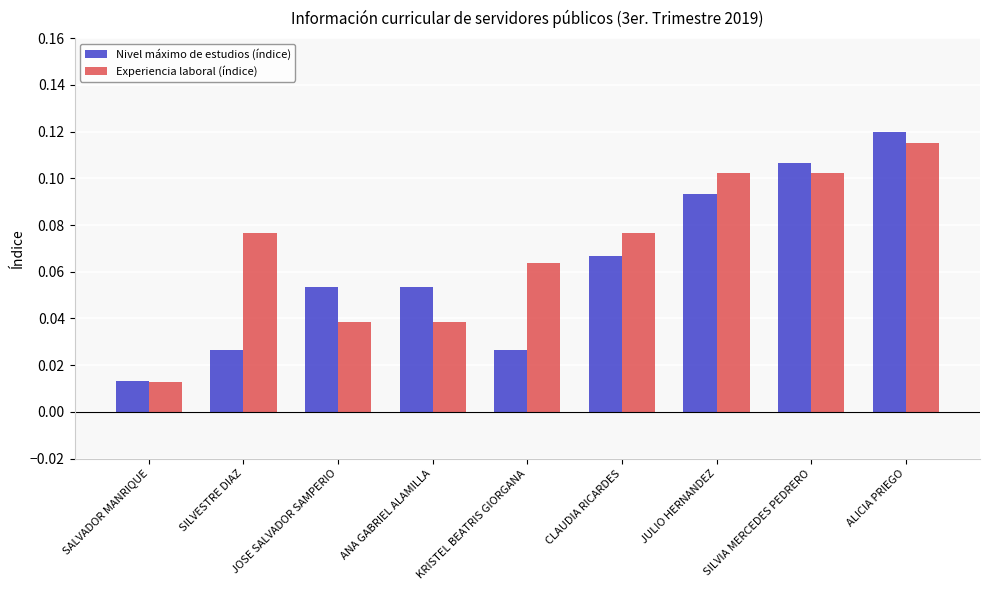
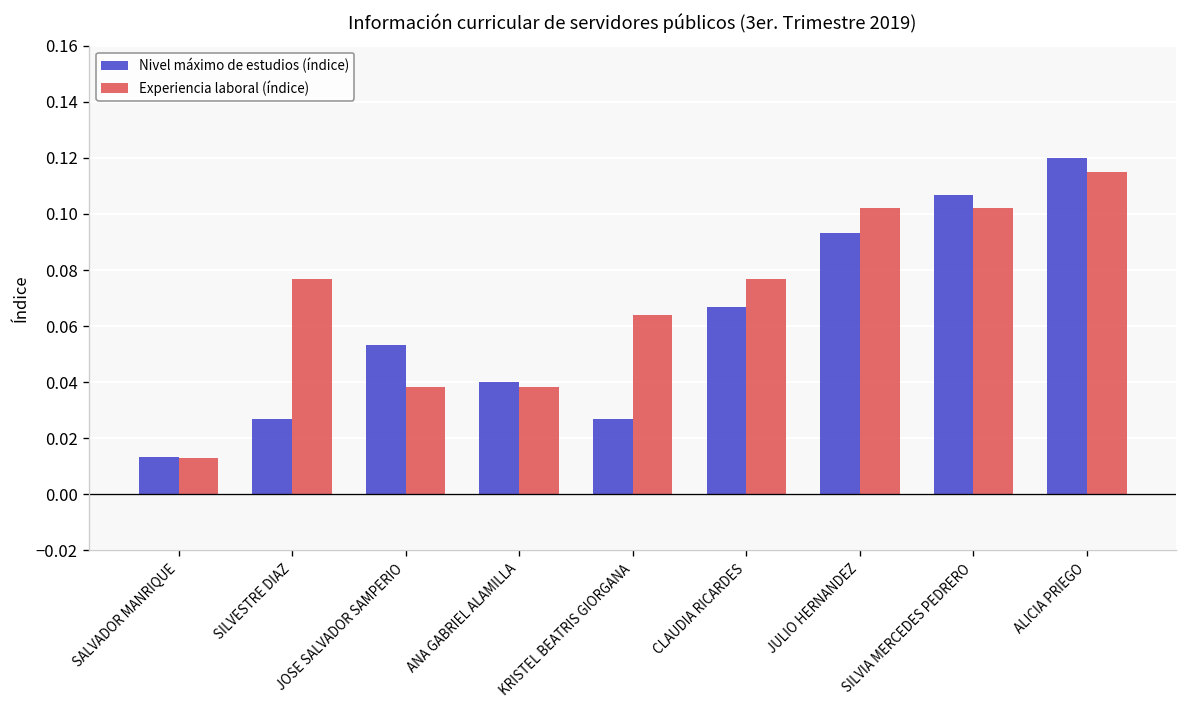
Nivel máximo de estudios (índice), ANA GABRIEL ALAMILLA: 0.053 -> 0.040
